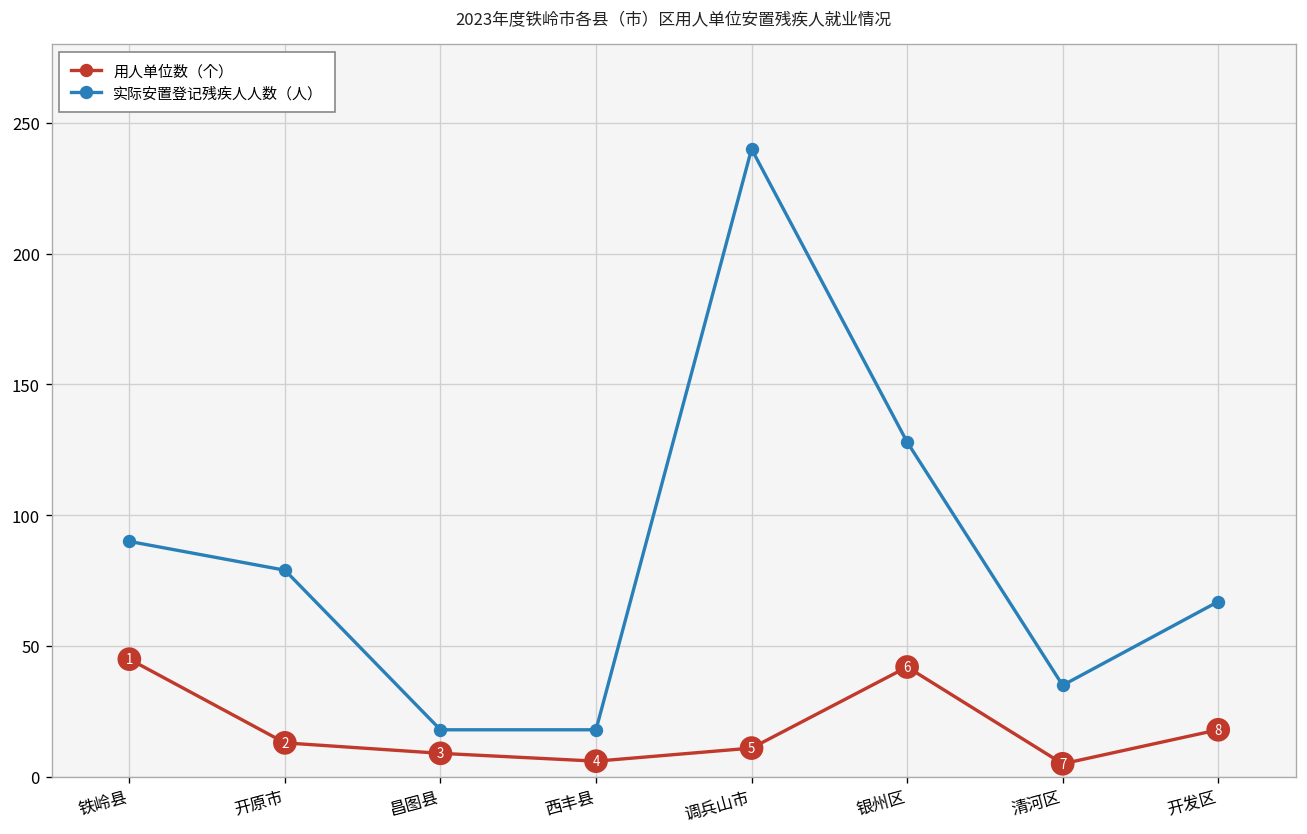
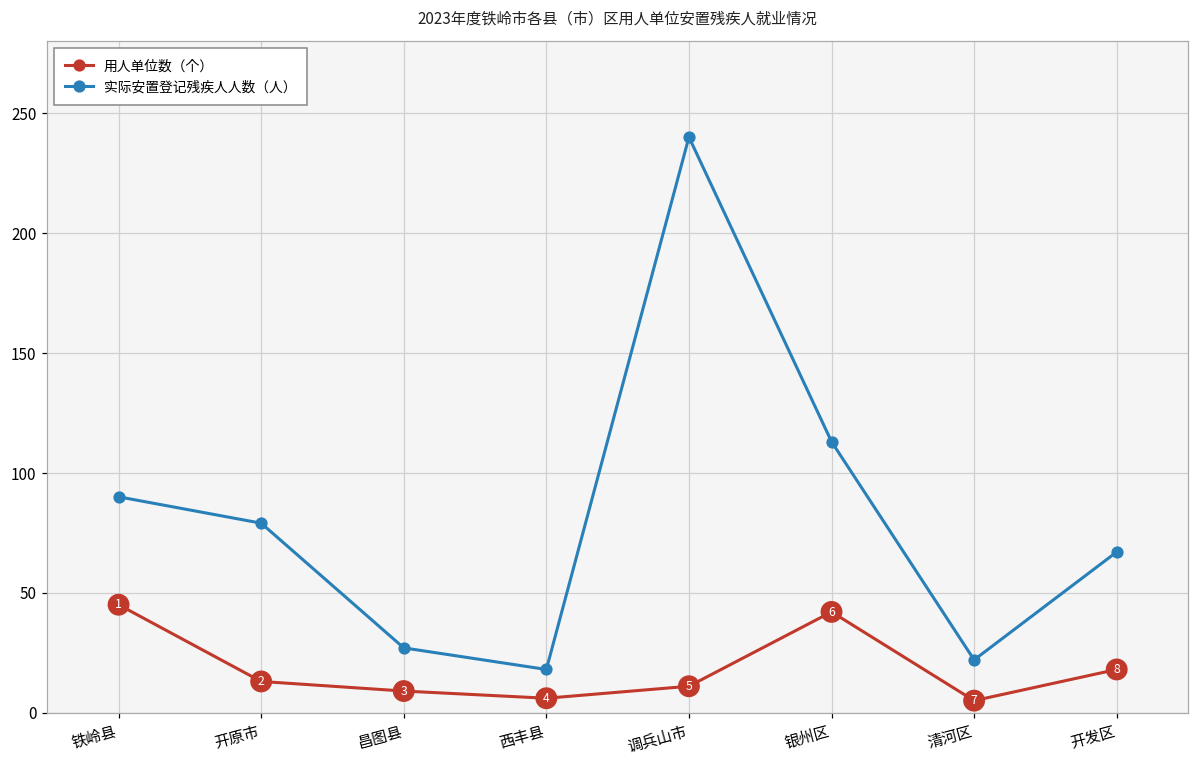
实际安置登记残疾人人数（人）, 昌图县: 18 -> 27
实际安置登记残疾人人数（人）, 银州区: 128 -> 113
实际安置登记残疾人人数（人）, 清河区: 35 -> 22
